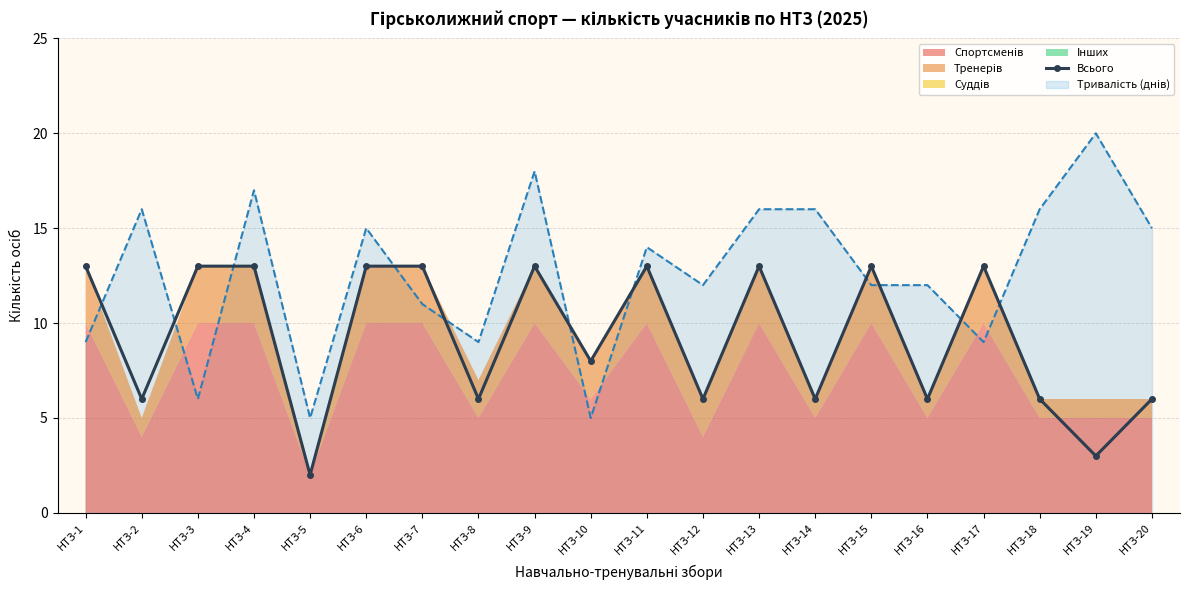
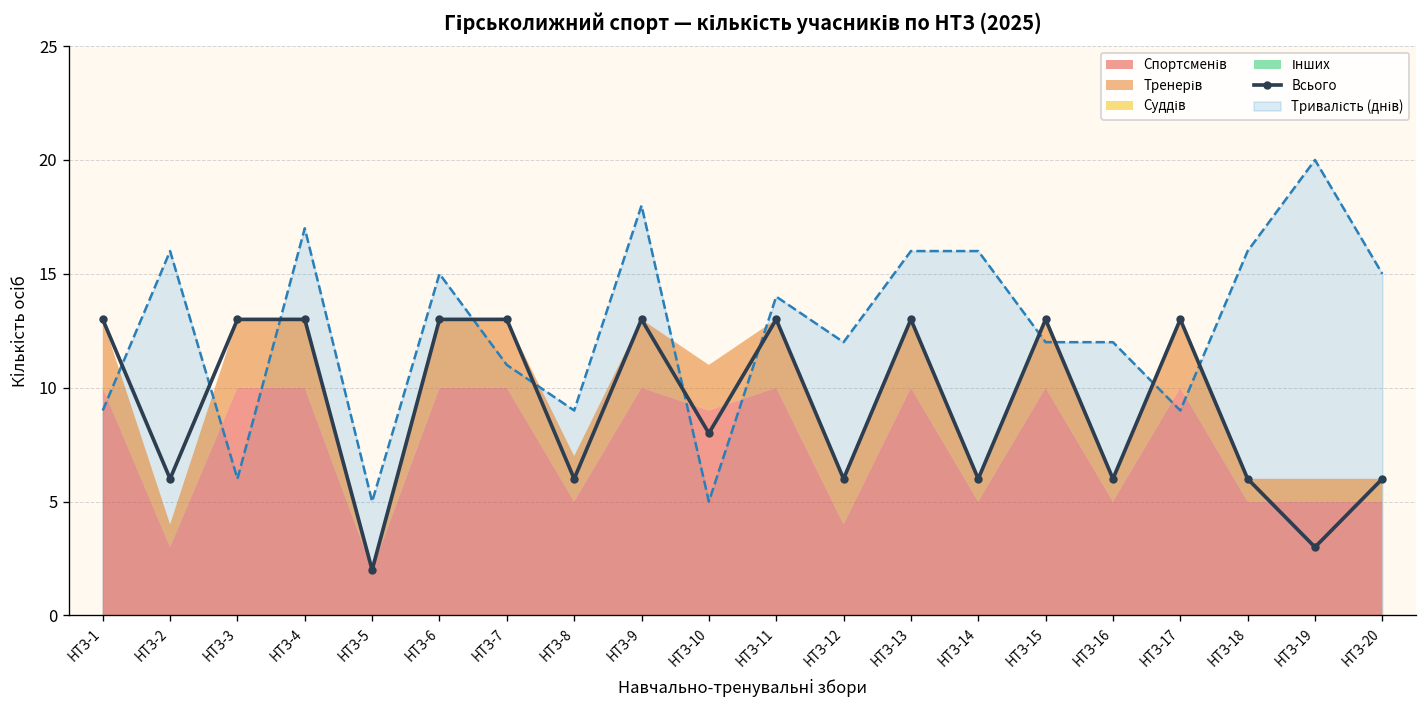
Спортсменів, НТЗ-2: 4 -> 3
Спортсменів, НТЗ-10: 6 -> 9
